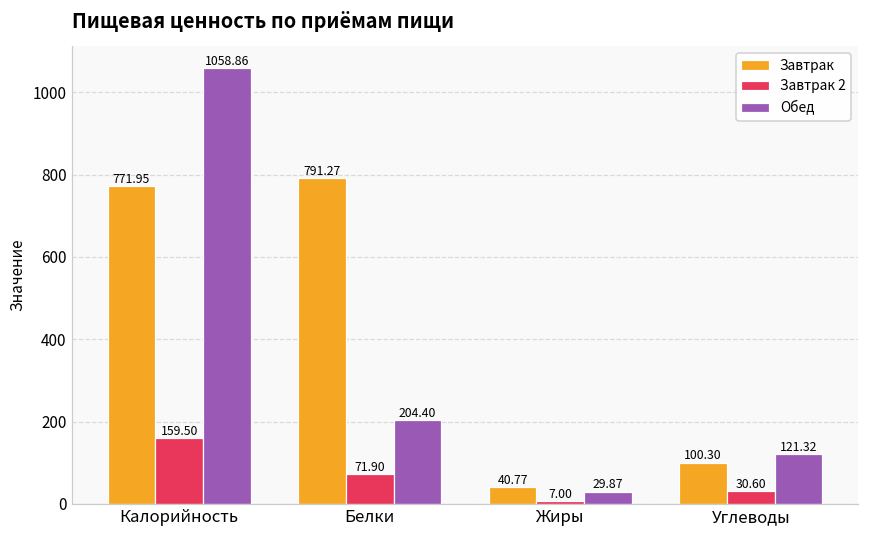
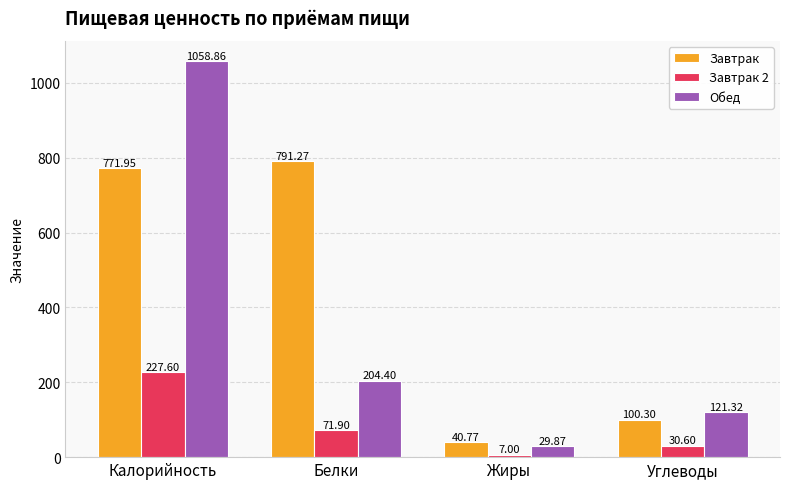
Завтрак 2, Калорийность: 159.50 -> 227.60
